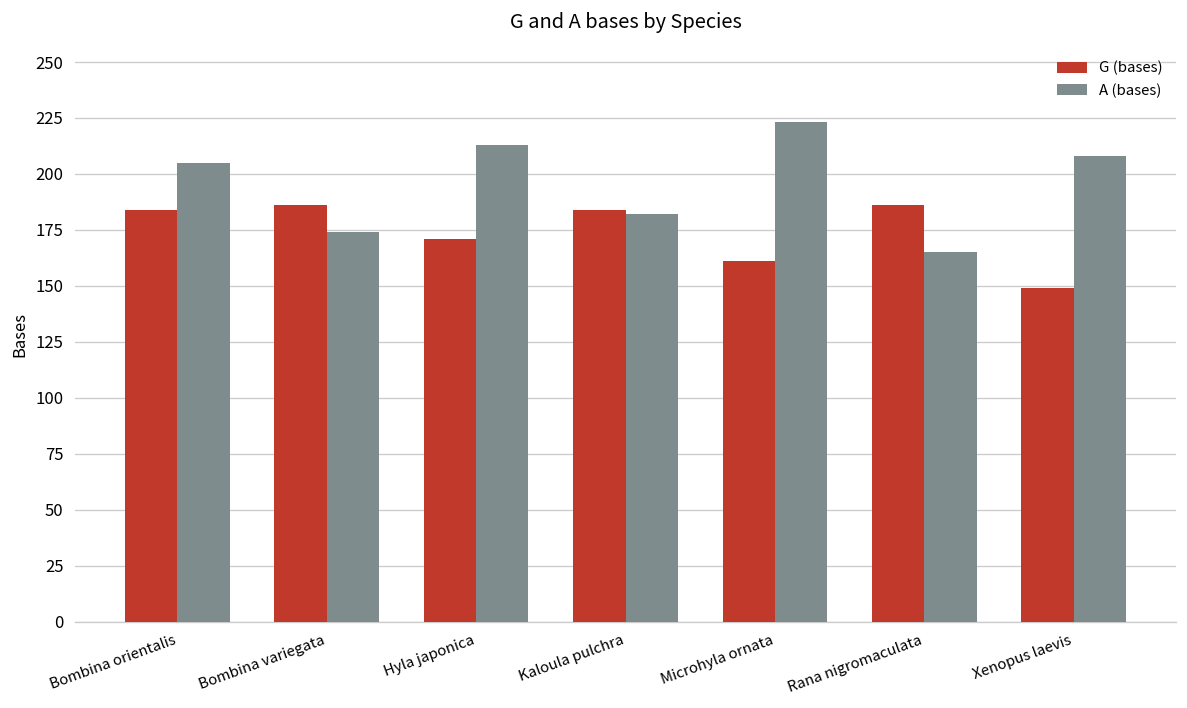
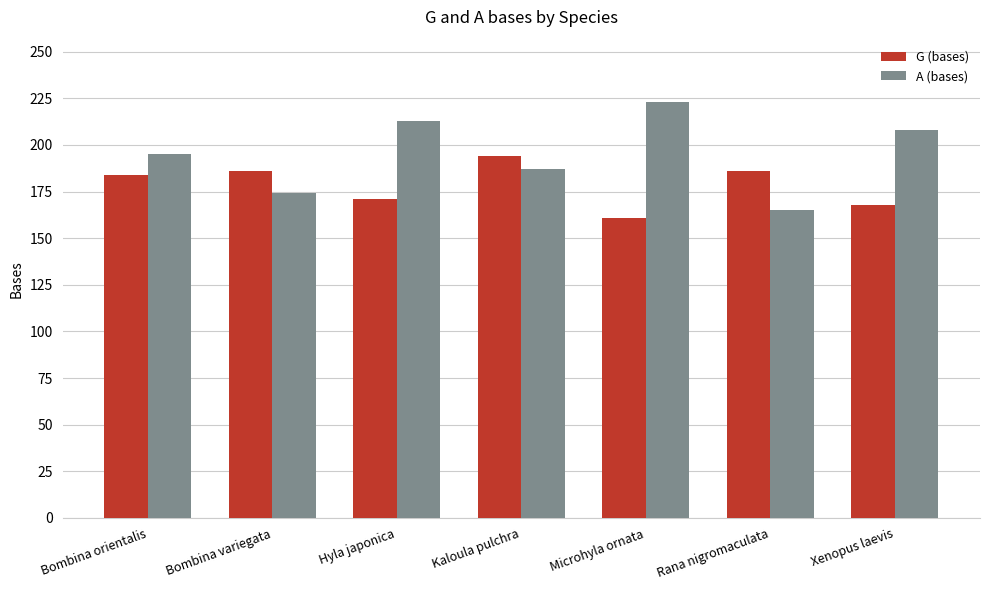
A (bases), Bombina orientalis: 205 -> 195
G (bases), Kaloula pulchra: 184 -> 194
A (bases), Kaloula pulchra: 182 -> 187
G (bases), Xenopus laevis: 149 -> 168
